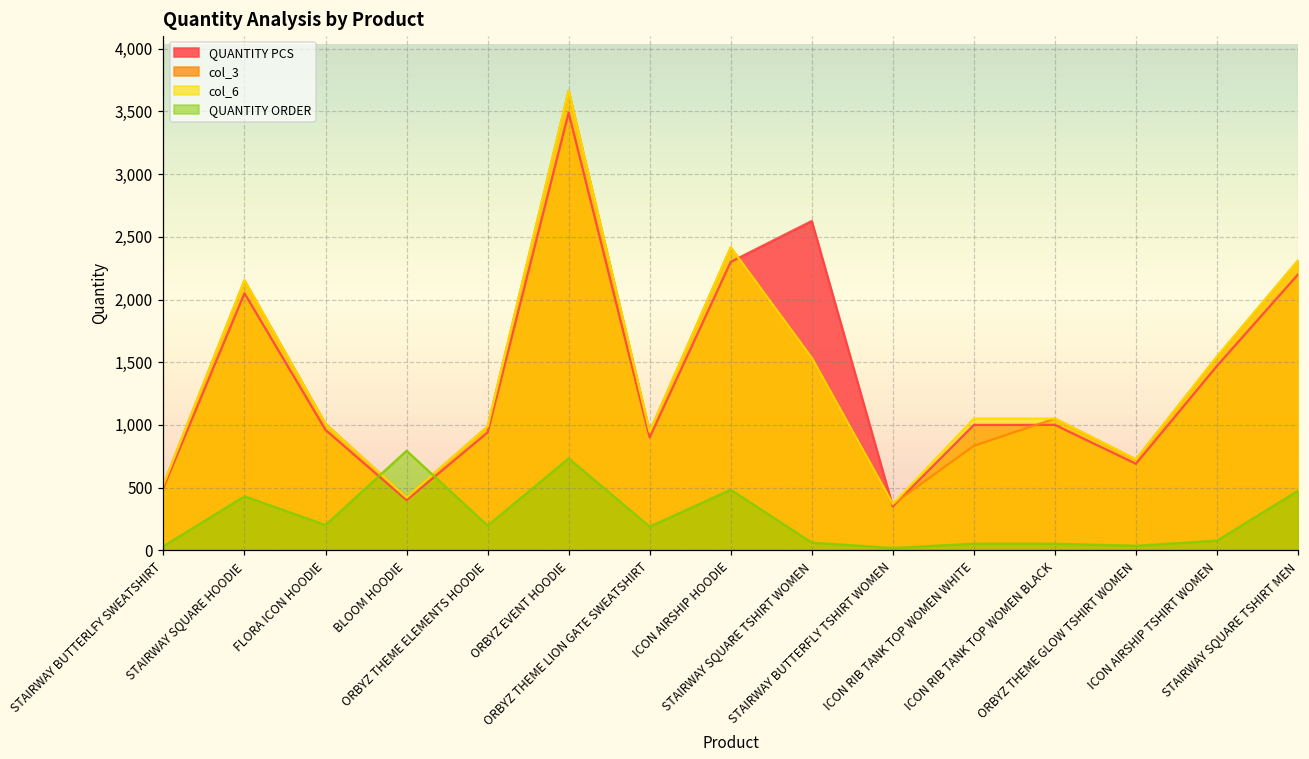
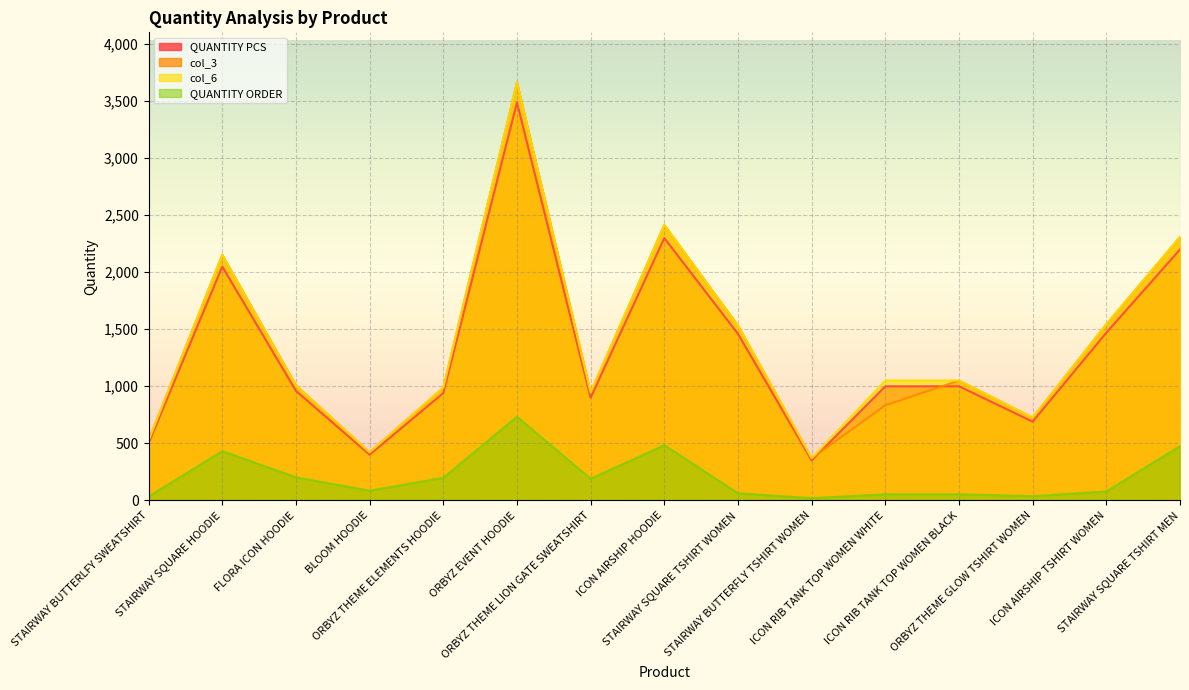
QUANTITY ORDER, BLOOM HOODIE: 790 -> 80
QUANTITY PCS, STAIRWAY SQUARE TSHIRT WOMEN: 2,630 -> 1,460
